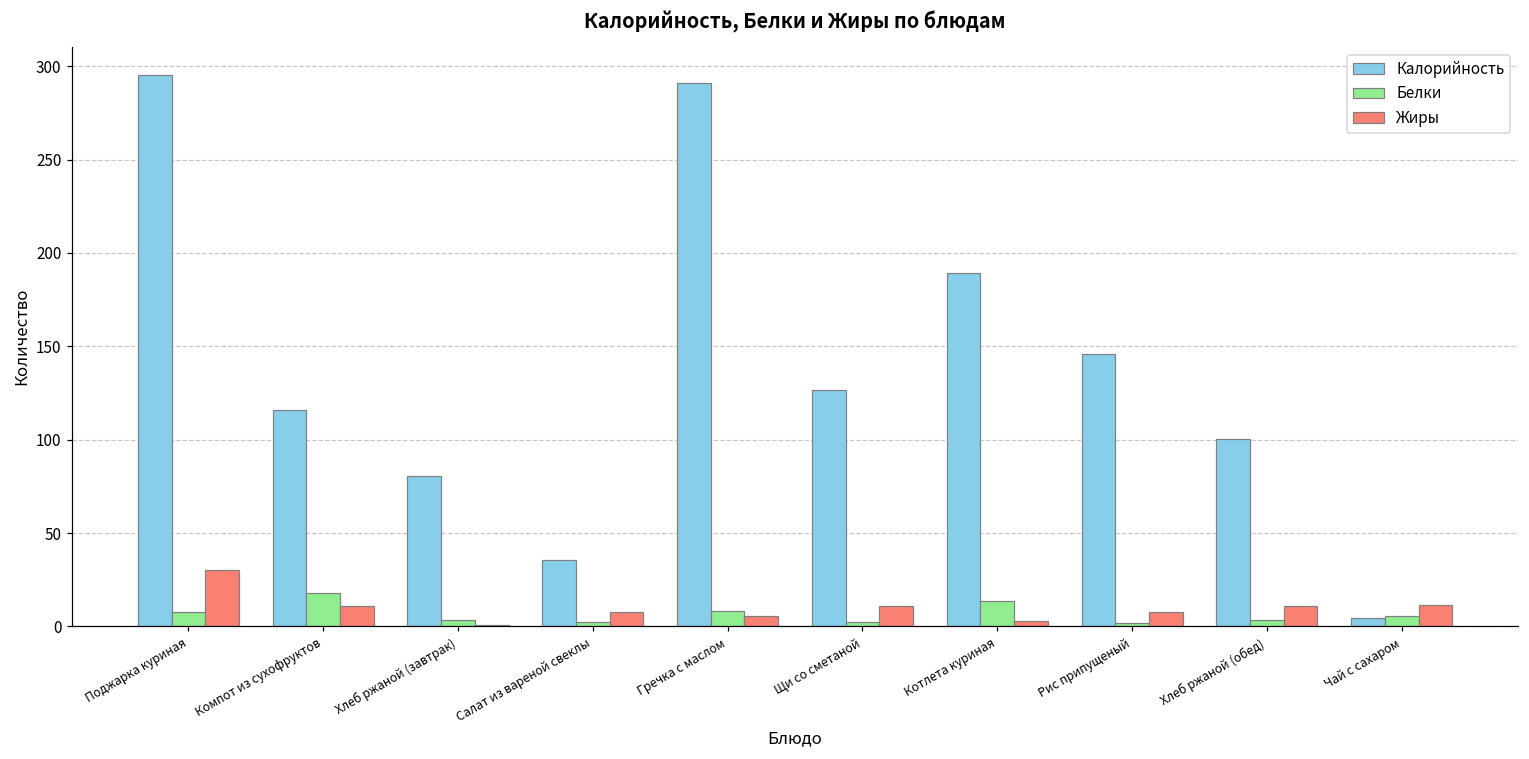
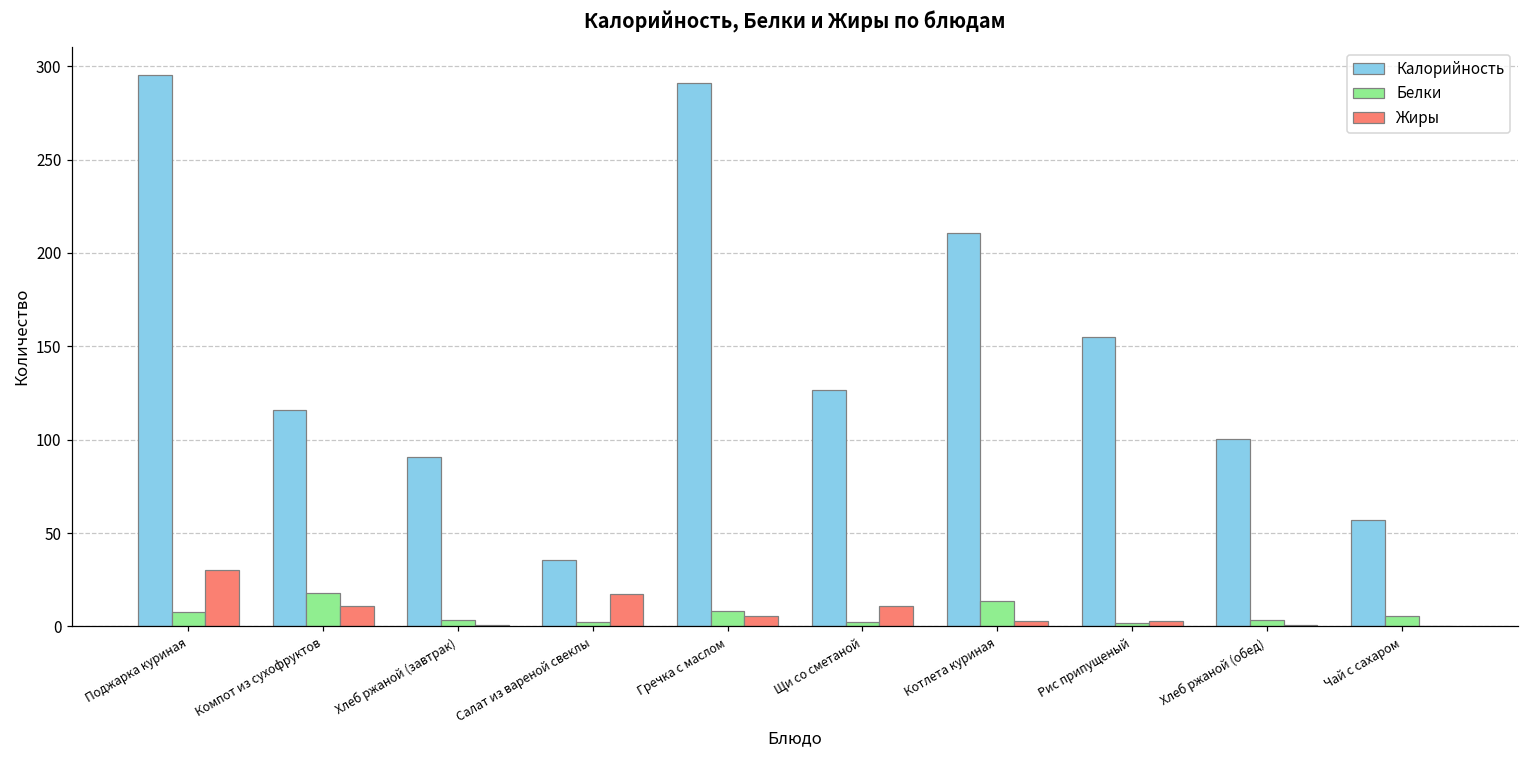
Калорийность, Хлеб ржаной (завтрак): 81 -> 91
Жиры, Салат из вареной свеклы: 8 -> 17
Калорийность, Котлета куриная: 189 -> 211
Калорийность, Рис припущеный: 146 -> 155
Жиры, Рис припущеный: 8 -> 3
Жиры, Хлеб ржаной (обед): 11 -> 1
Калорийность, Чай с сахаром: 5 -> 57
Жиры, Чай с сахаром: 11 -> 0
